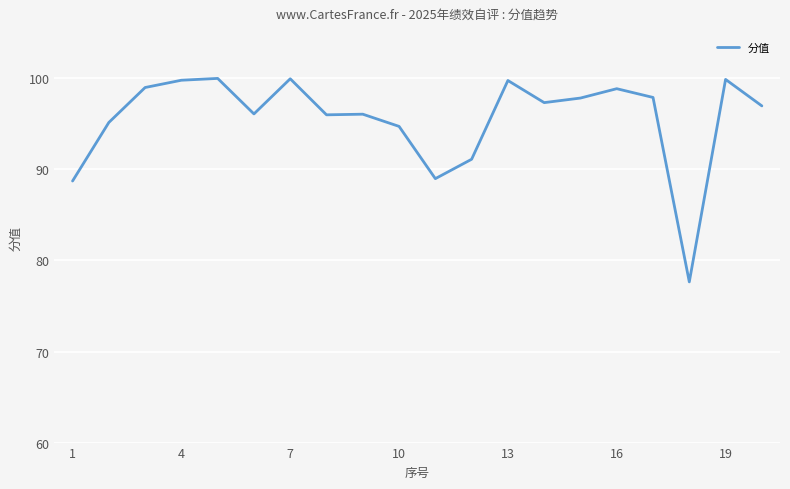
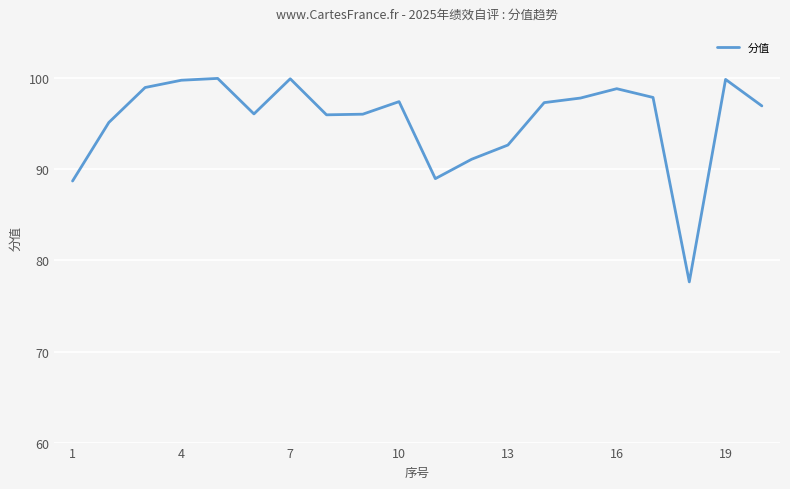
10: 95 -> 97
13: 100 -> 93
